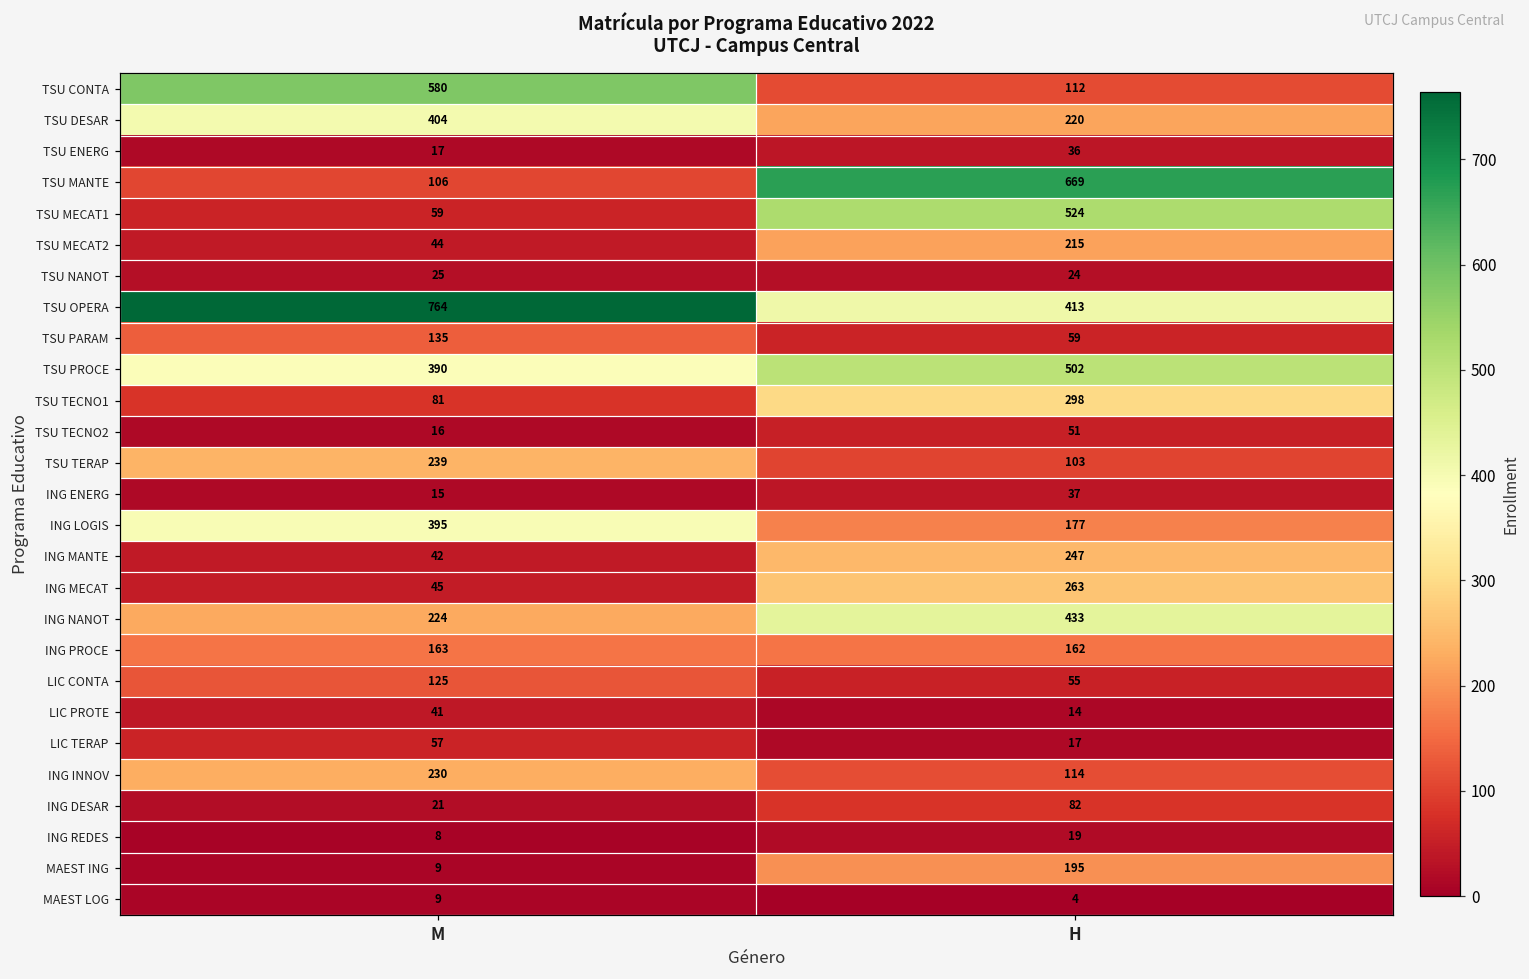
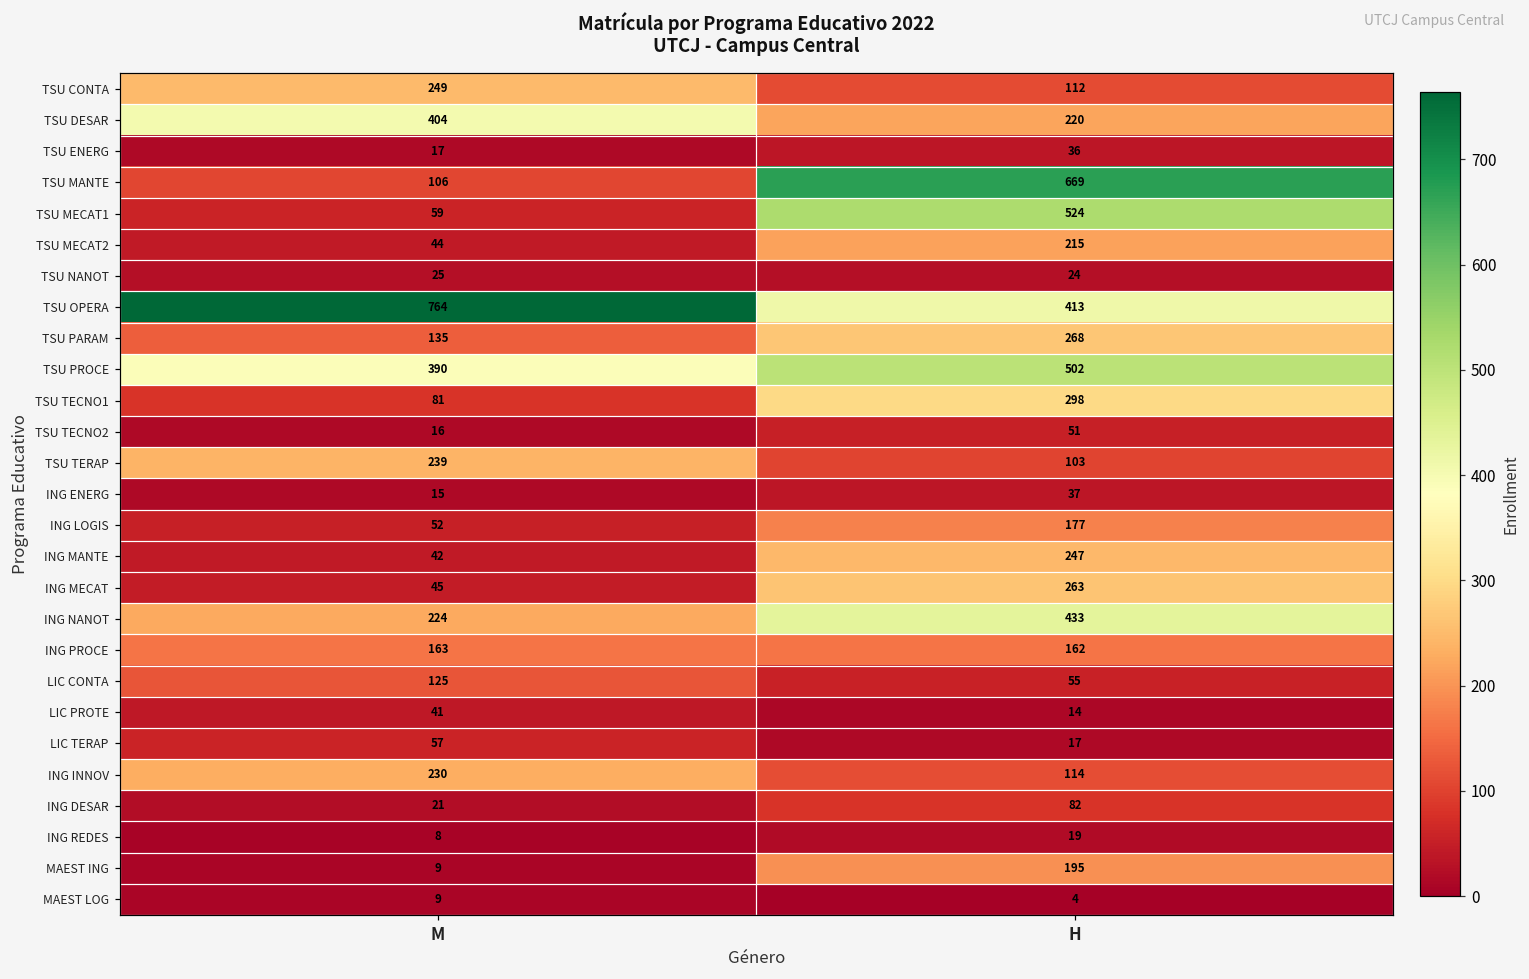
TSU CONTA, M: 580 -> 249
TSU PARAM, H: 59 -> 268
ING LOGIS, M: 395 -> 52
